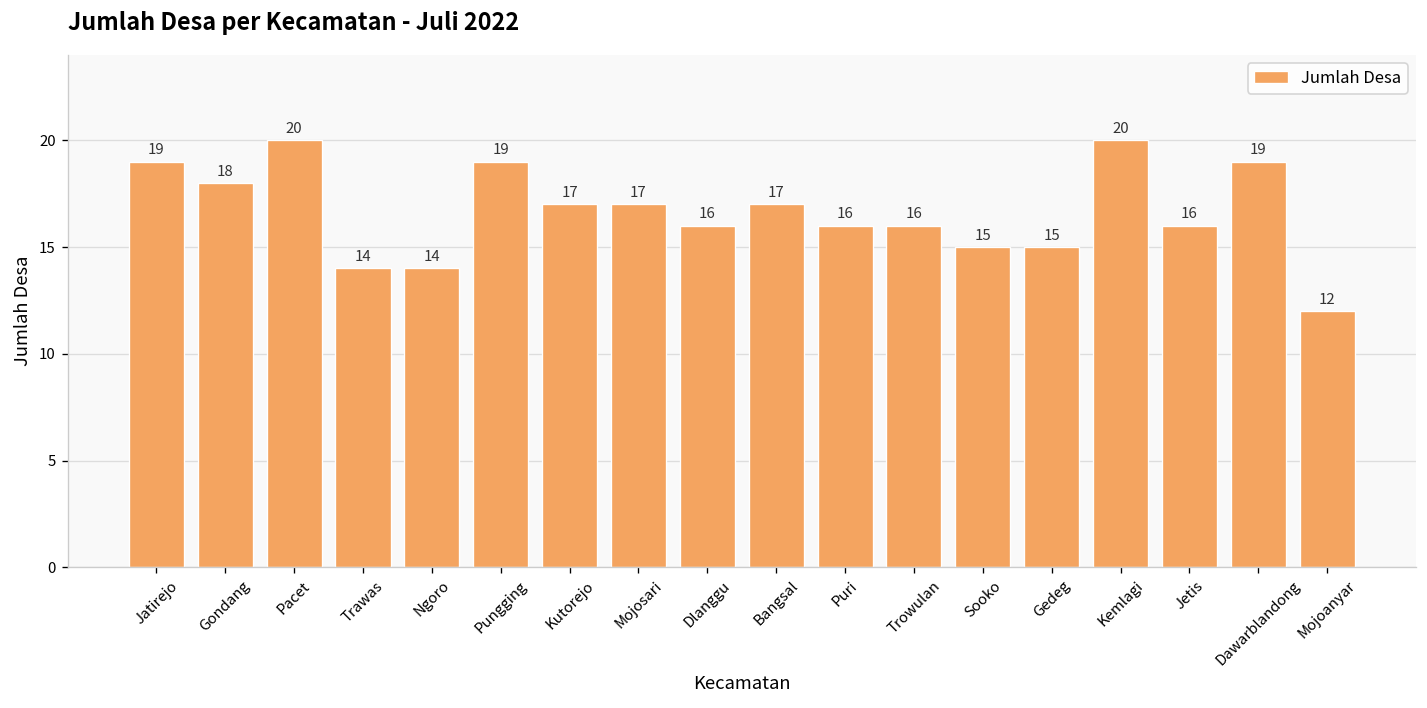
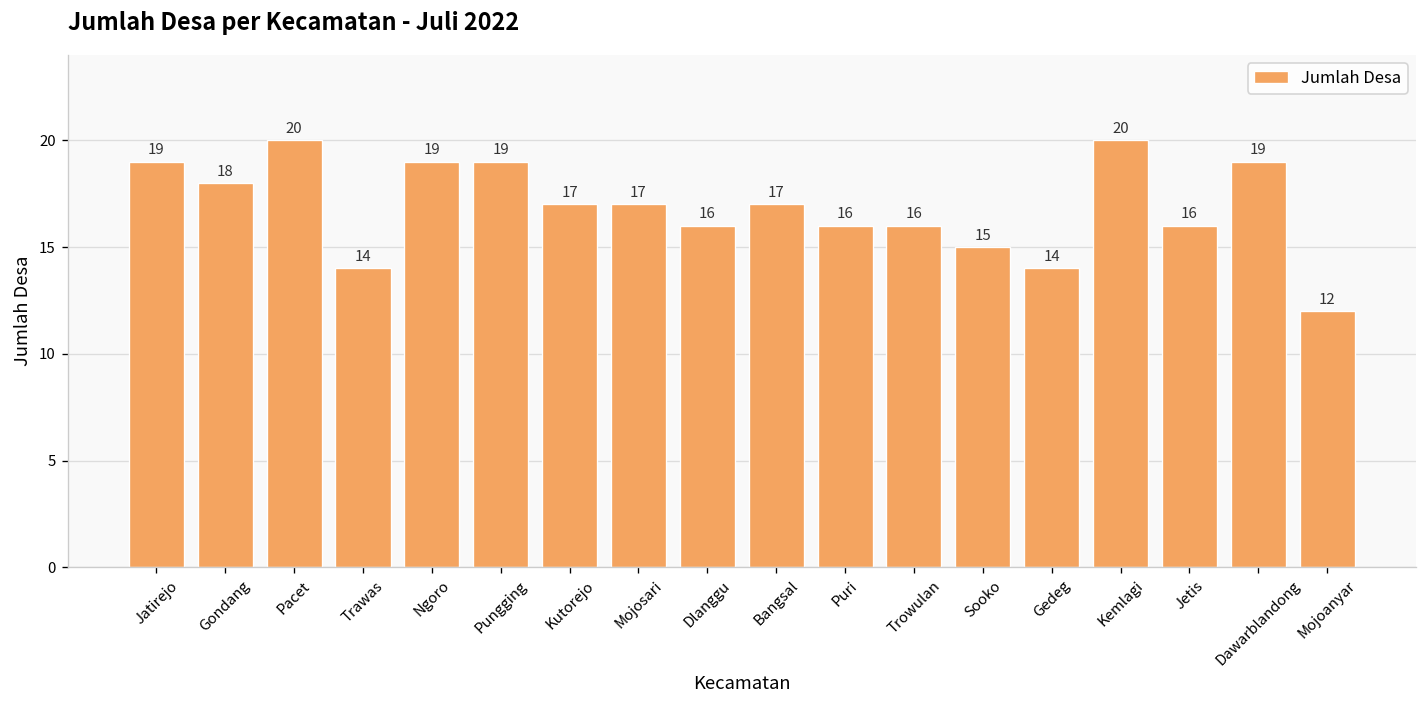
Ngoro: 14 -> 19
Gedeg: 15 -> 14
